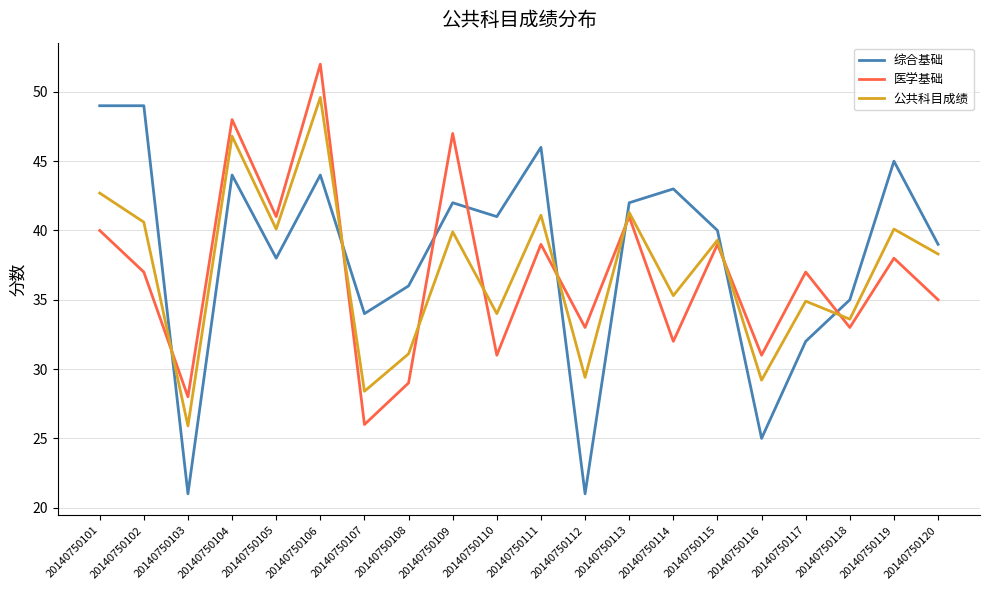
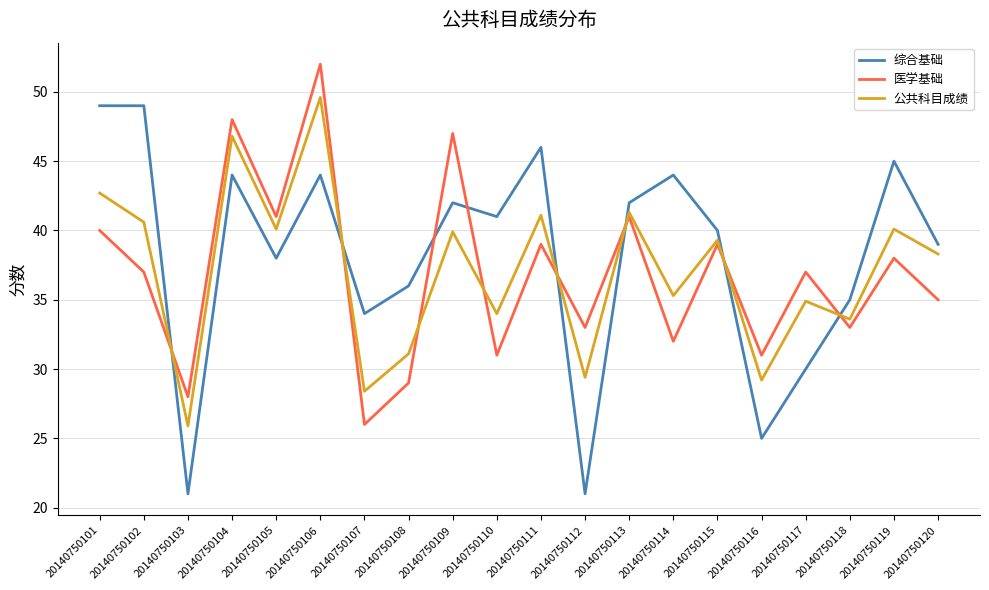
综合基础, 20140750114: 43 -> 44
综合基础, 20140750117: 32 -> 30
